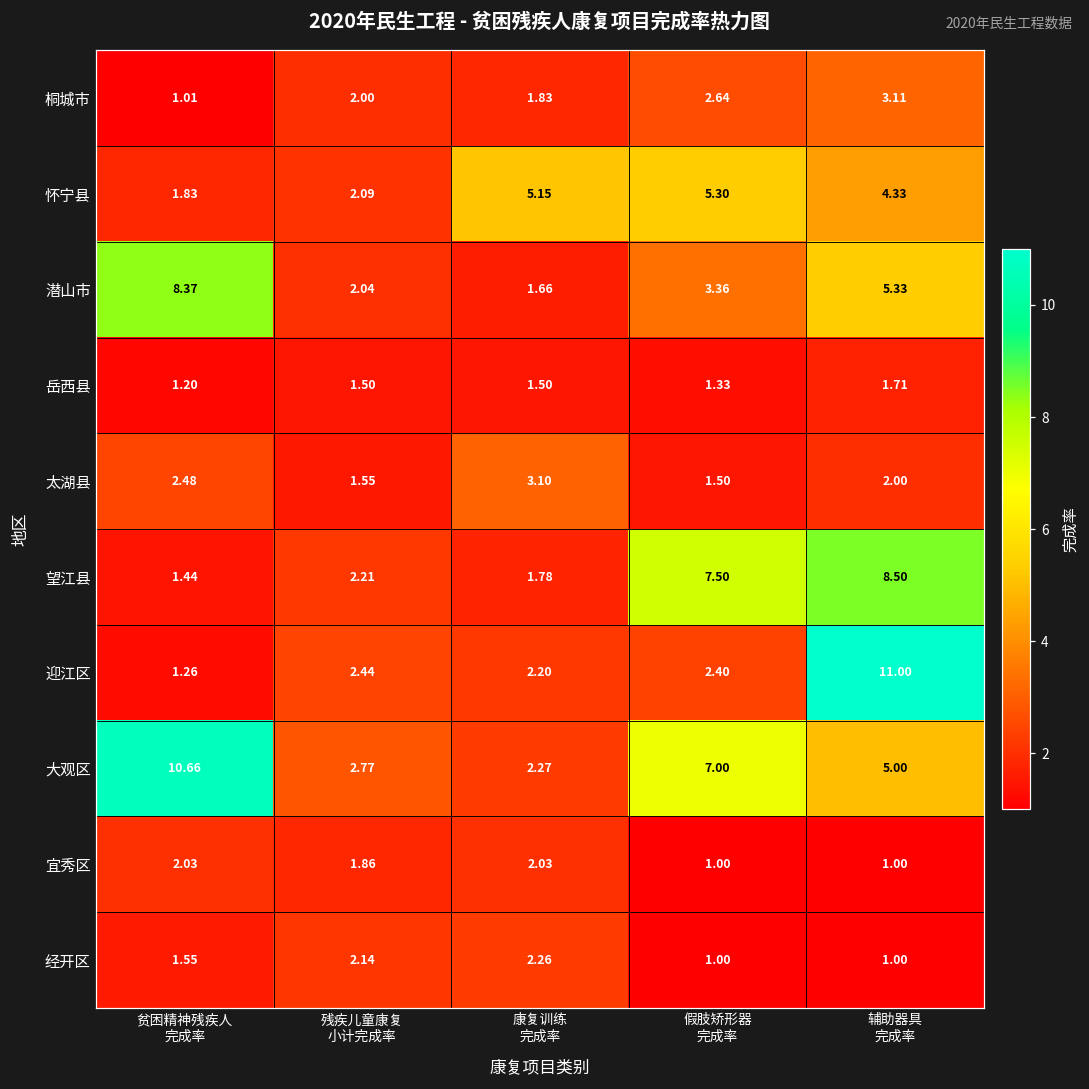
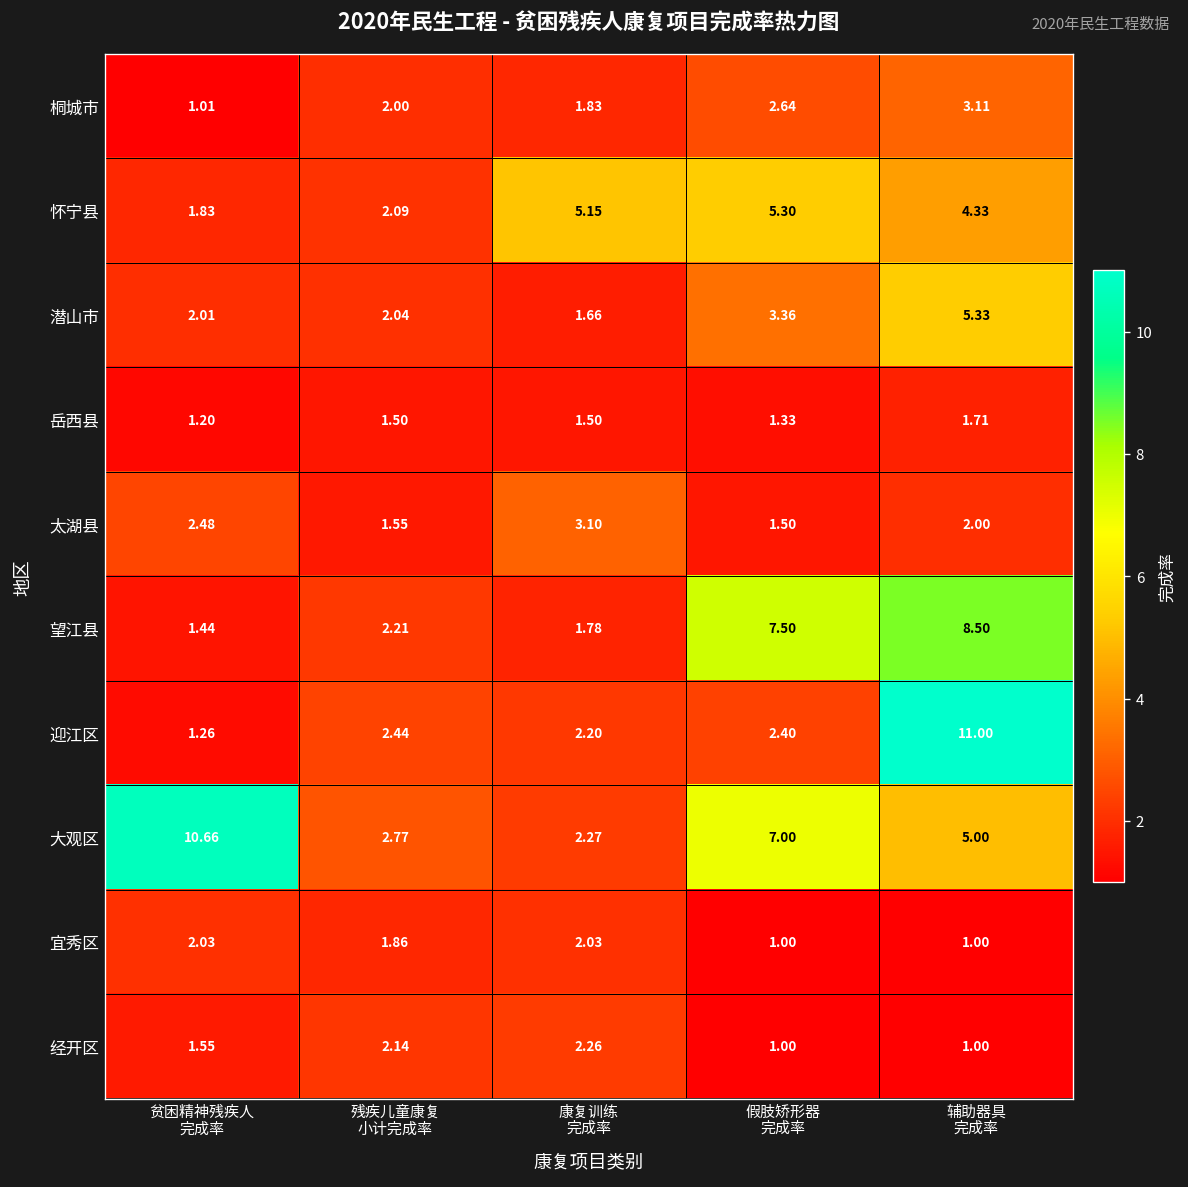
潜山市, 贫困精神残疾人 完成率: 8.37 -> 2.01
